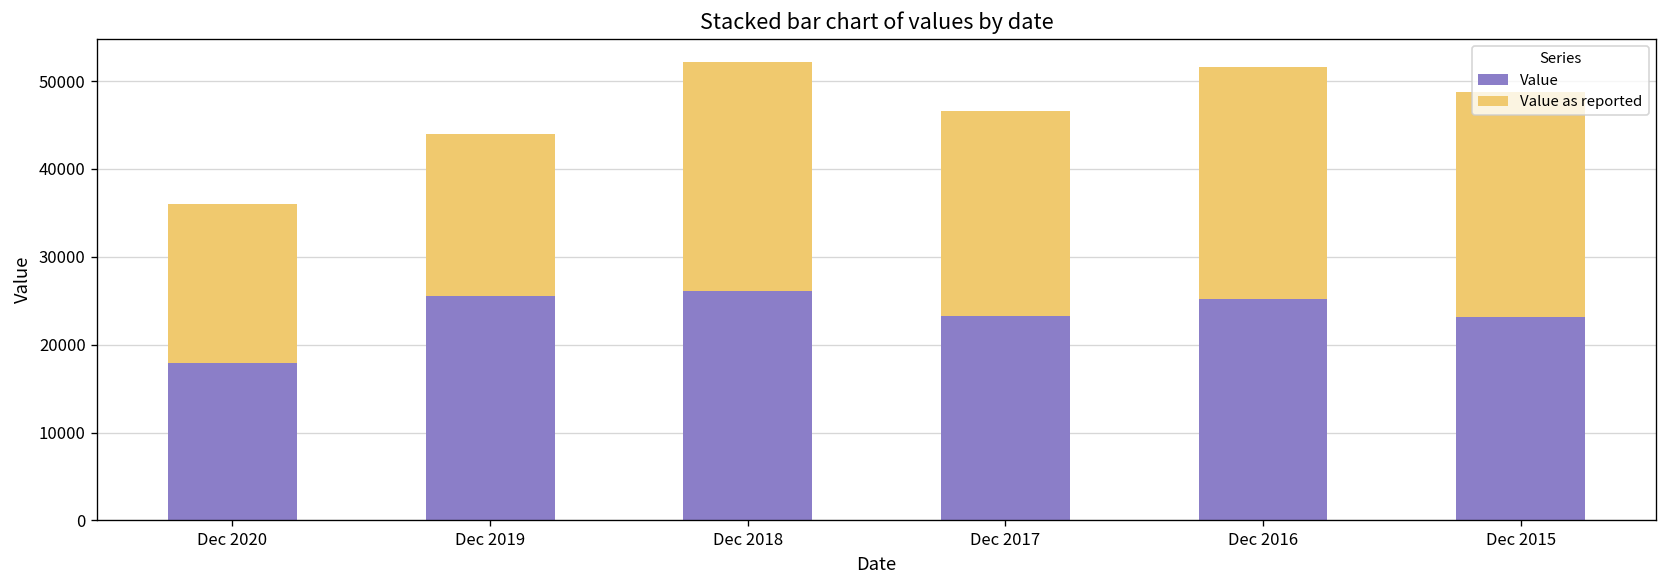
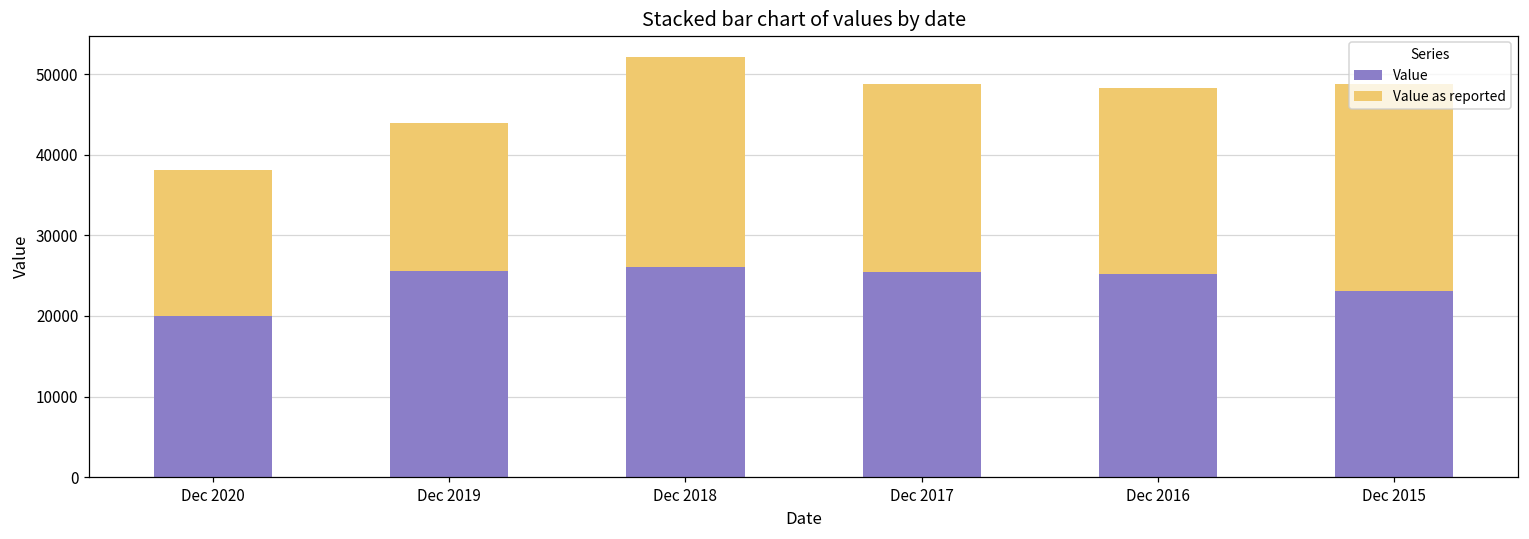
Value, Dec 2020: 18000 -> 20000
Value, Dec 2017: 23000 -> 25000
Value as reported, Dec 2016: 26000 -> 23000
